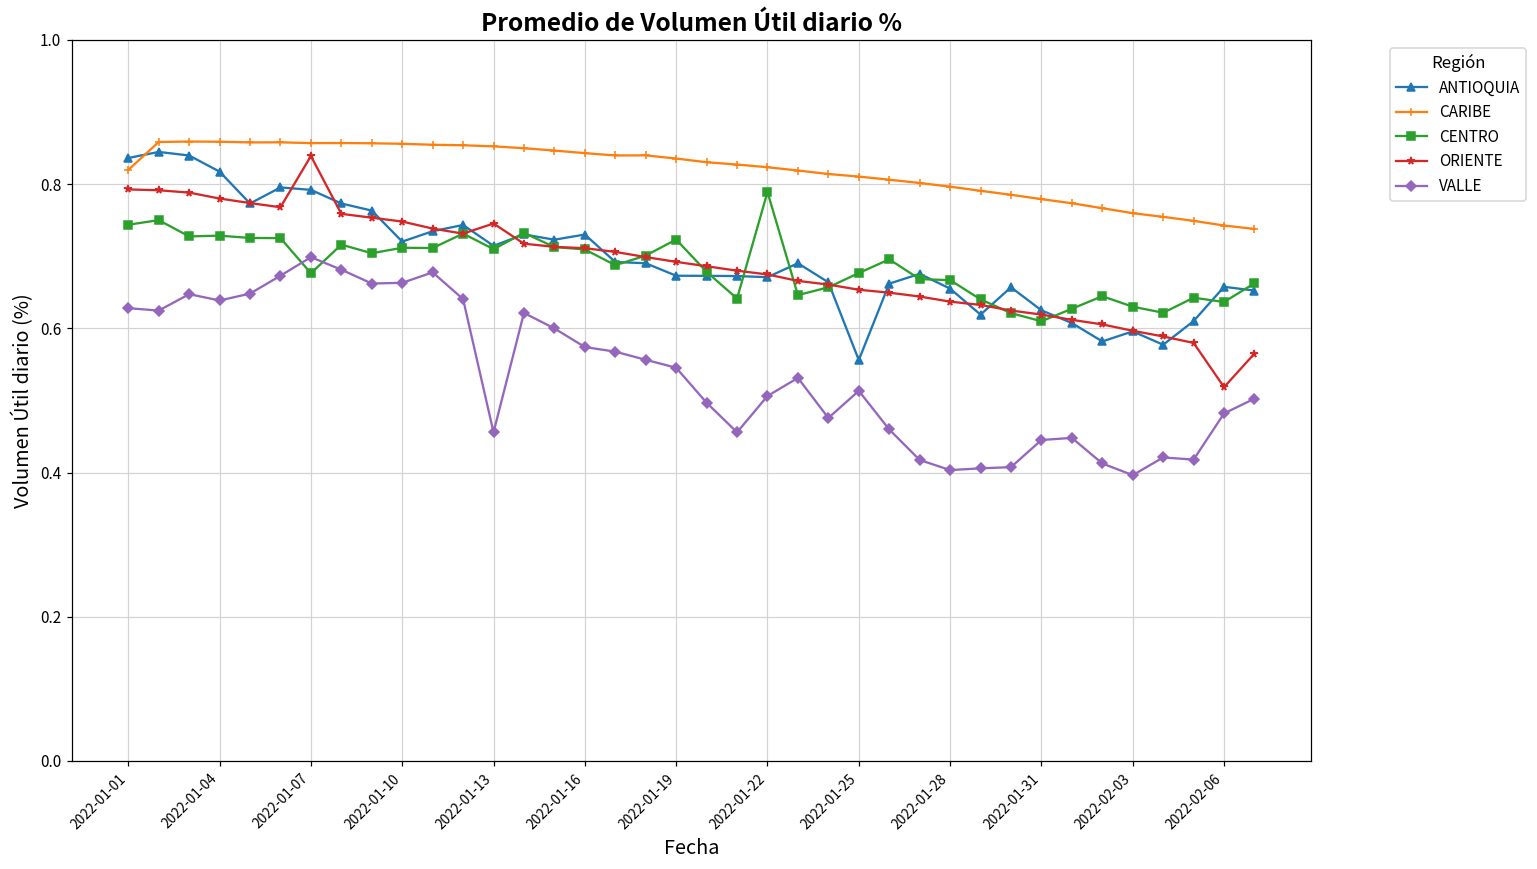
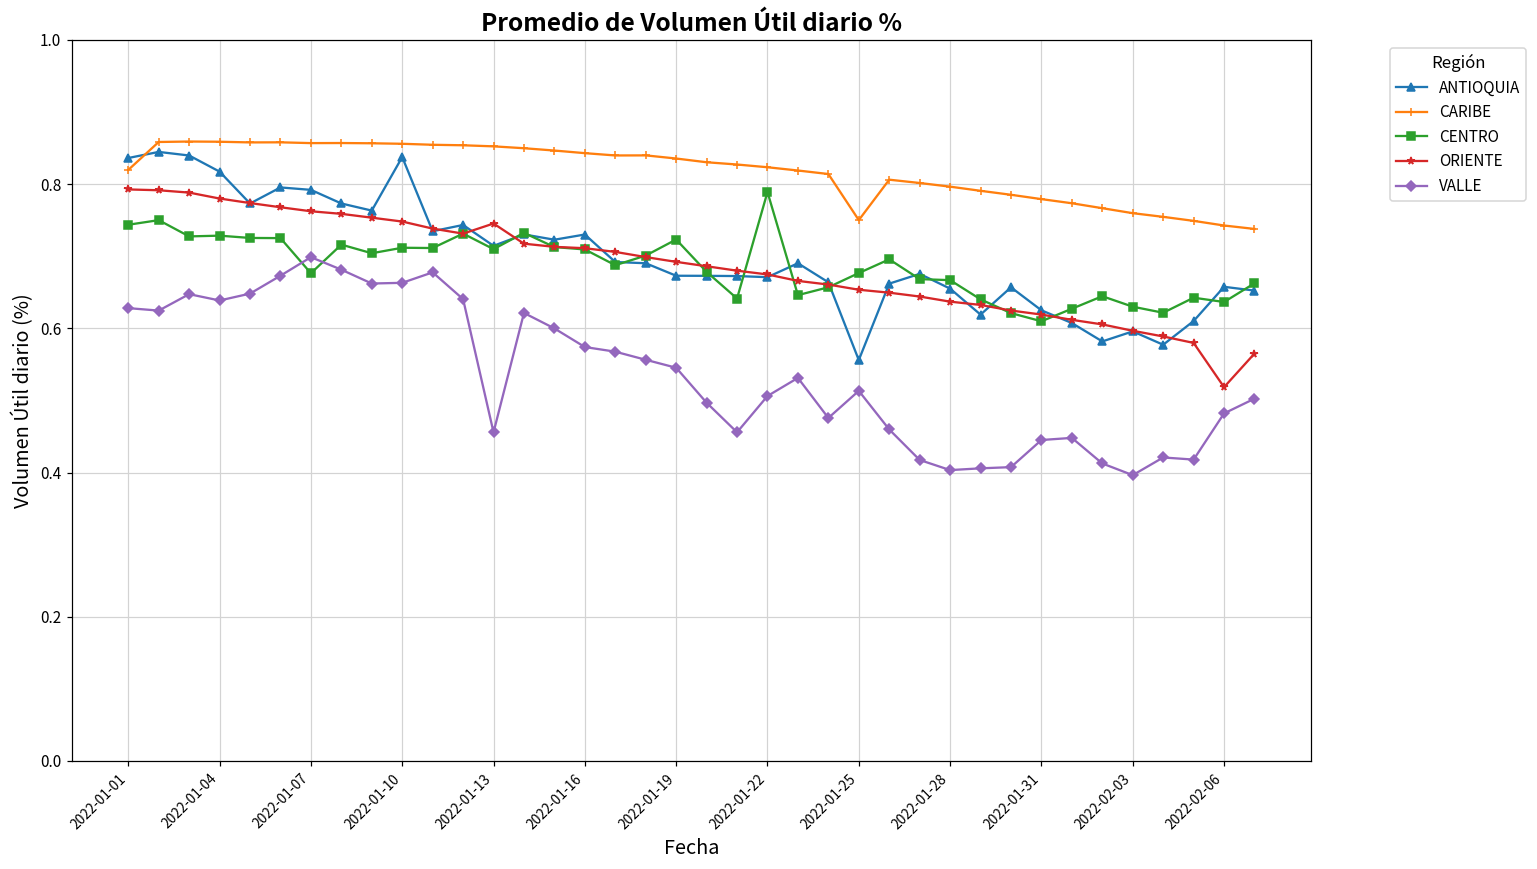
ORIENTE, 2022-01-07: 0.84 -> 0.76
ANTIOQUIA, 2022-01-10: 0.72 -> 0.84
CARIBE, 2022-01-25: 0.81 -> 0.75
